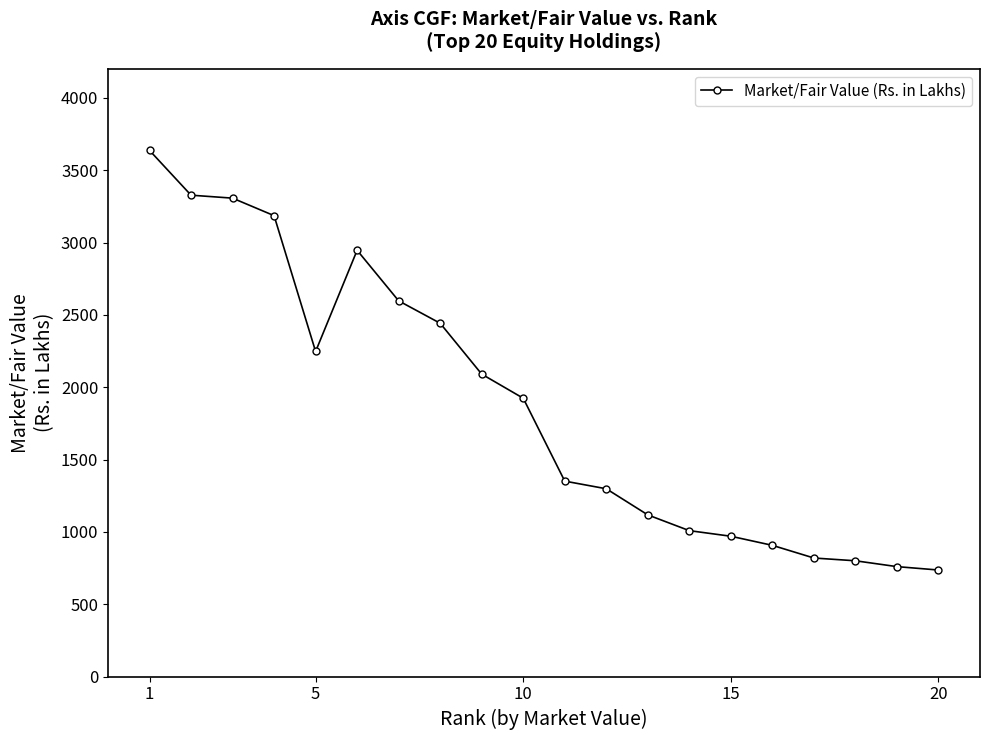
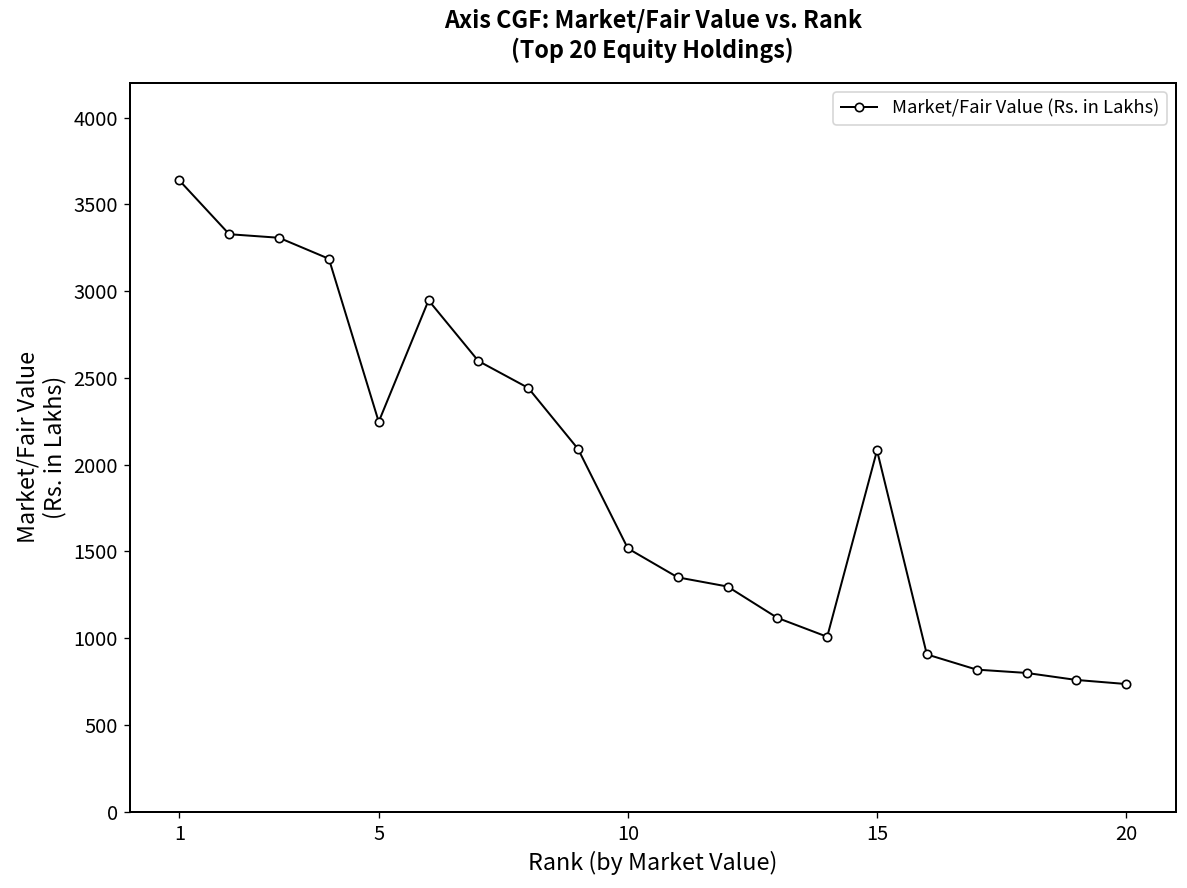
10: 1920 -> 1520
15: 970 -> 2080
